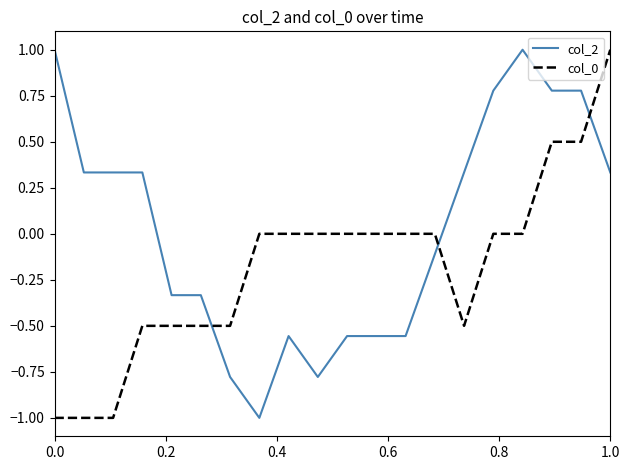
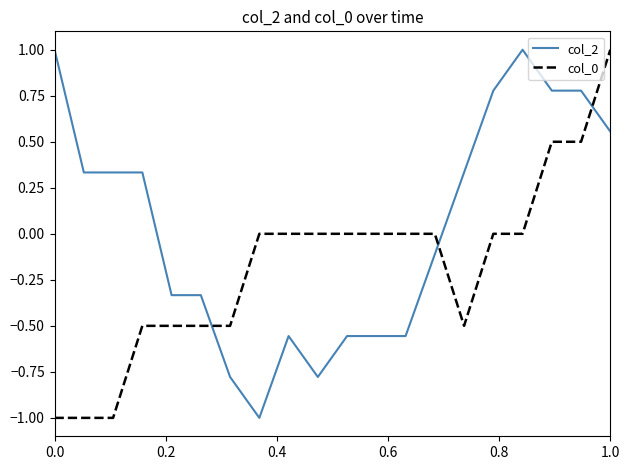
col_2, 1.0: 0.33 -> 0.56
